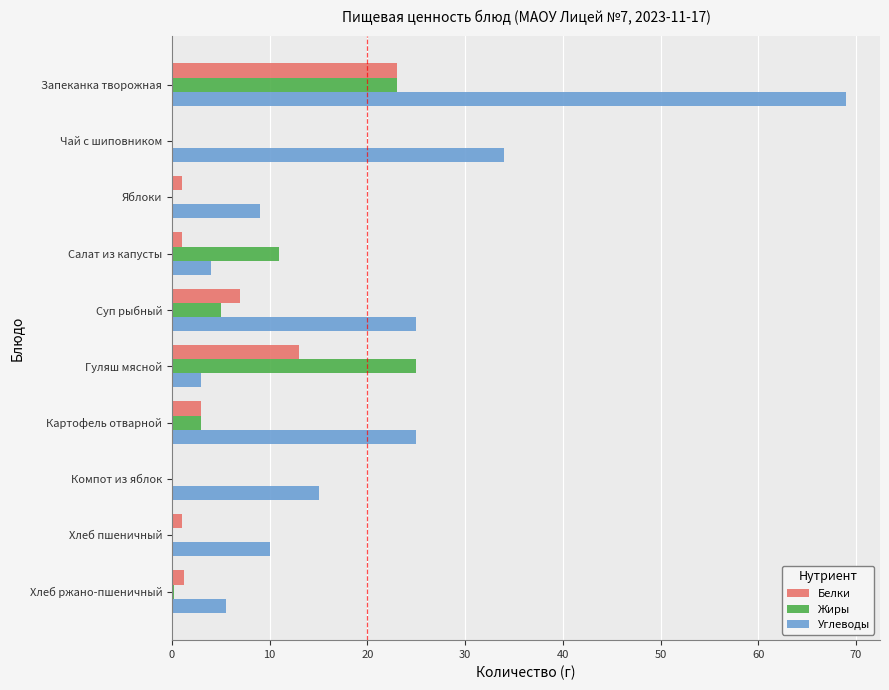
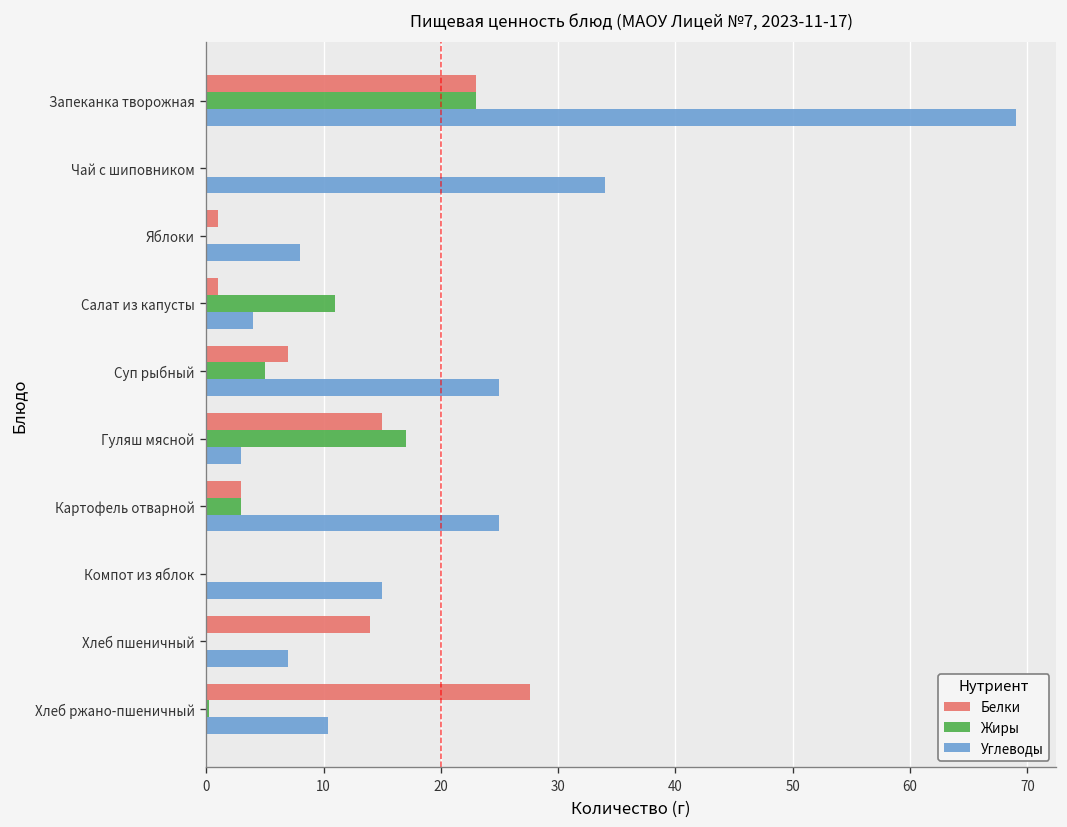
Углеводы, Яблоки: 9 -> 8
Белки, Гуляш мясной: 13 -> 15
Жиры, Гуляш мясной: 25 -> 17
Белки, Хлеб пшеничный: 1 -> 14
Углеводы, Хлеб пшеничный: 10 -> 7
Белки, Хлеб ржано-пшеничный: 1 -> 28
Углеводы, Хлеб ржано-пшеничный: 6 -> 10
